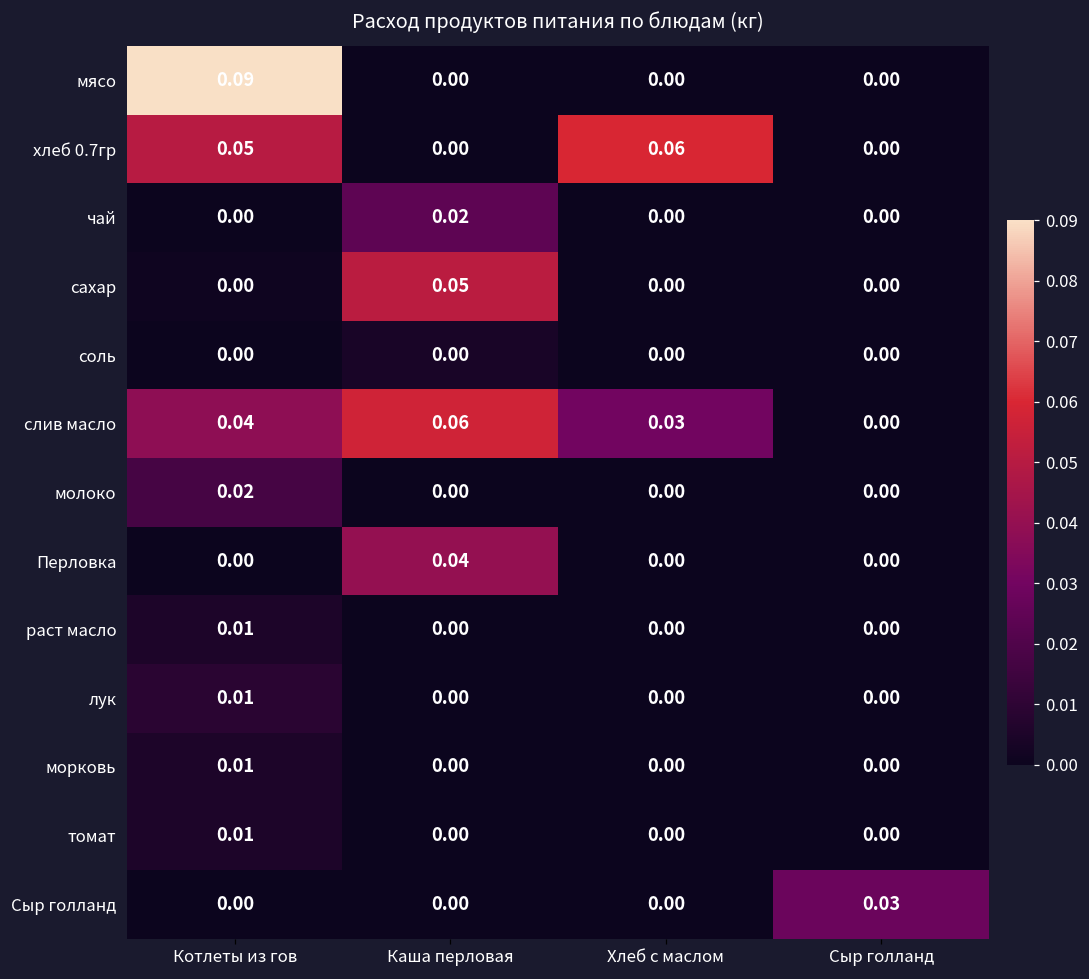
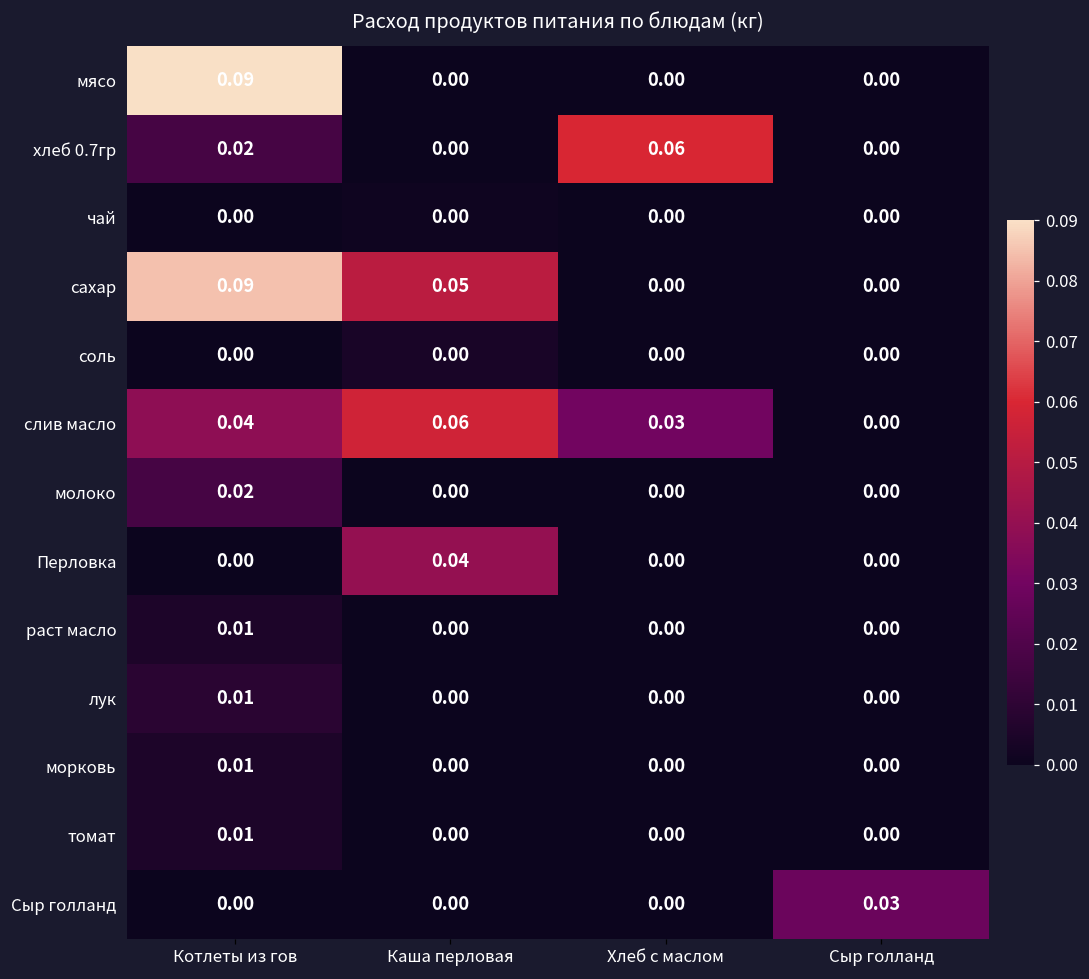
хлеб 0.7гр, Котлеты из гов: 0.05 -> 0.02
чай, Каша перловая: 0.02 -> 0.00
сахар, Котлеты из гов: 0.00 -> 0.09
